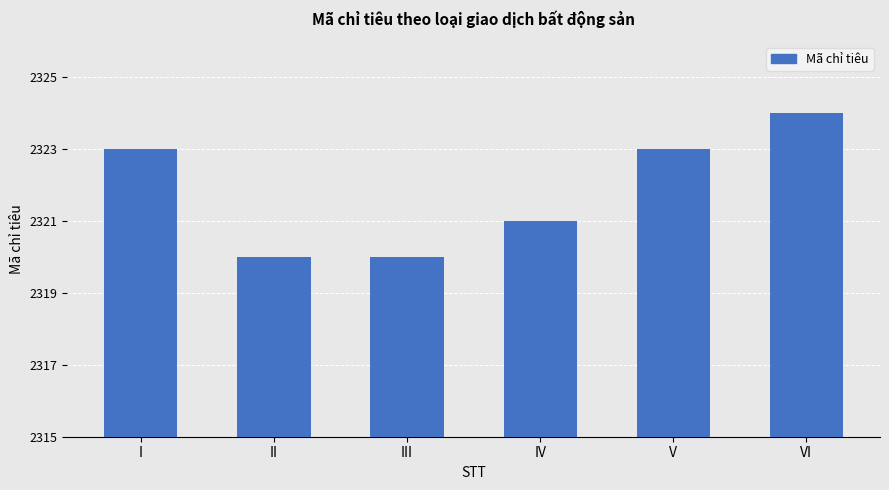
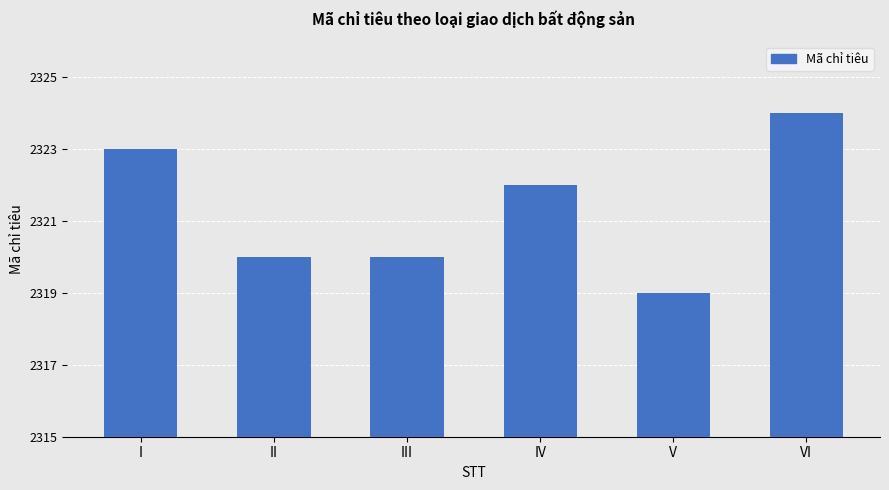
IV: 2321 -> 2322
V: 2323 -> 2319
